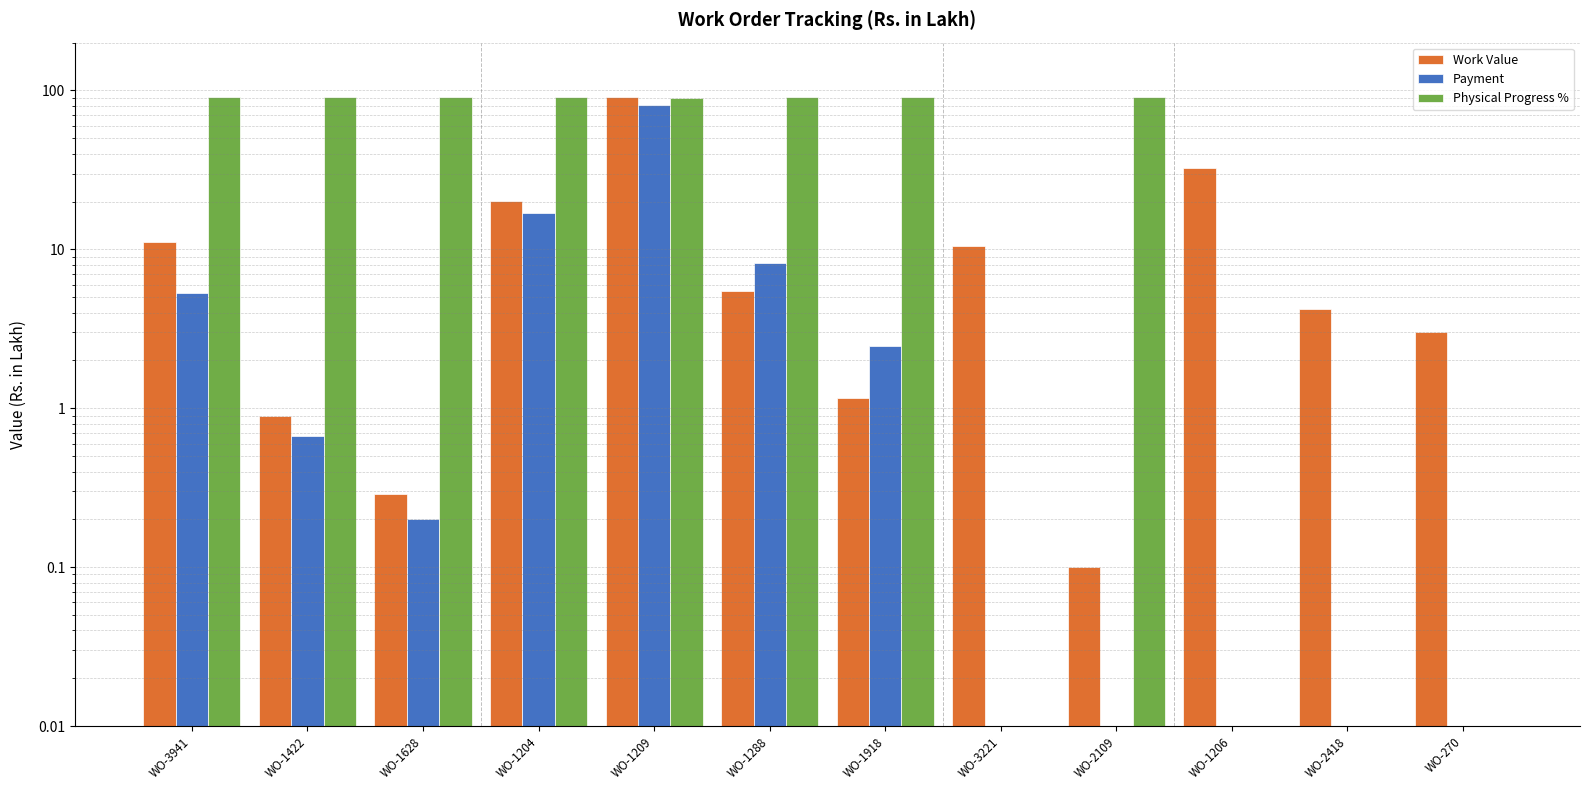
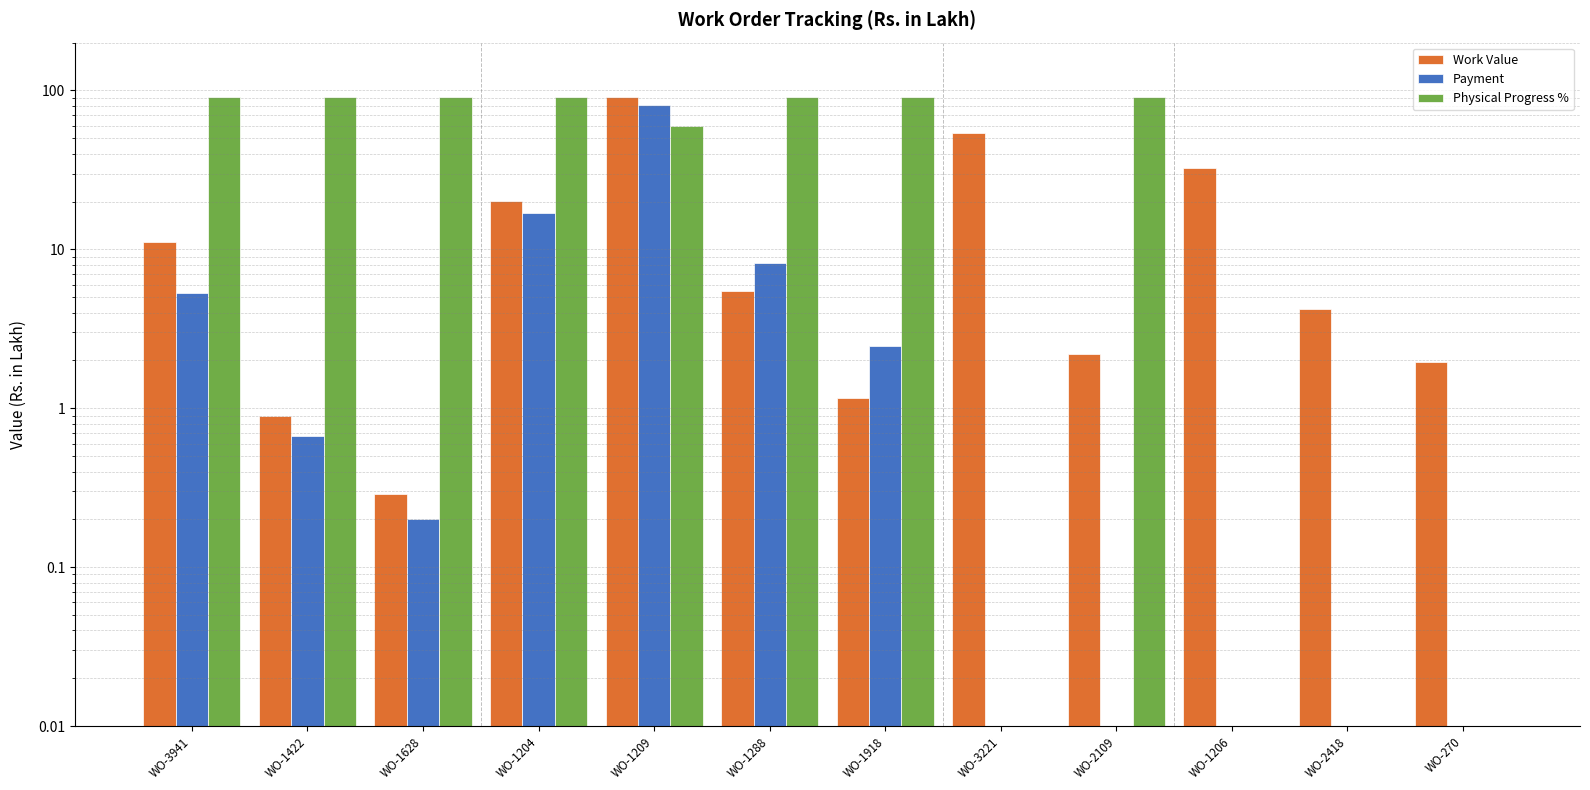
Physical Progress %, WO-1209: 90 -> 60
Work Value, WO-3221: 10 -> 54
Work Value, WO-2109: 0.1 -> 2.2
Work Value, WO-270: 3.0 -> 2.0
